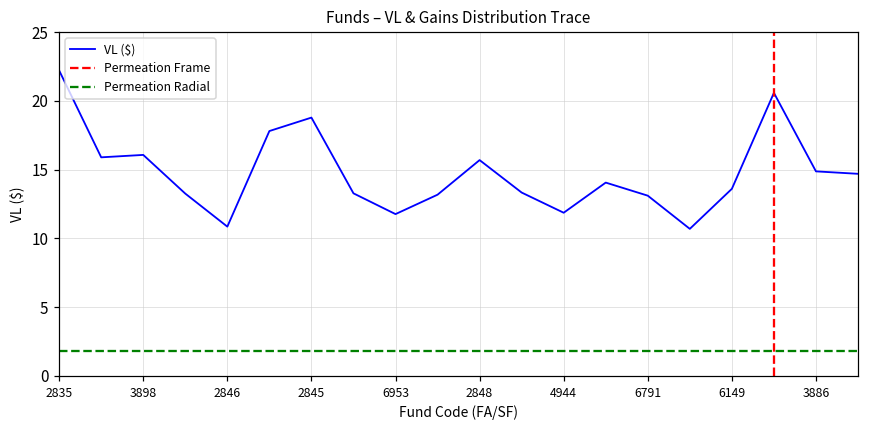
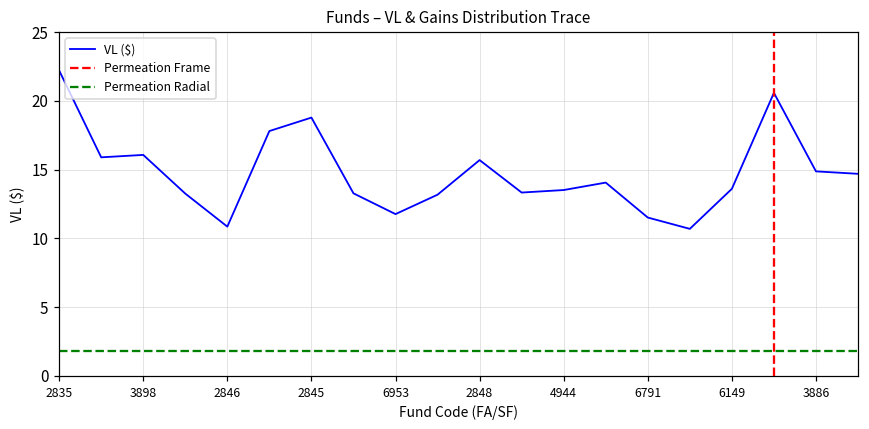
4944: 11.9 -> 13.5
6791: 13.1 -> 11.5
